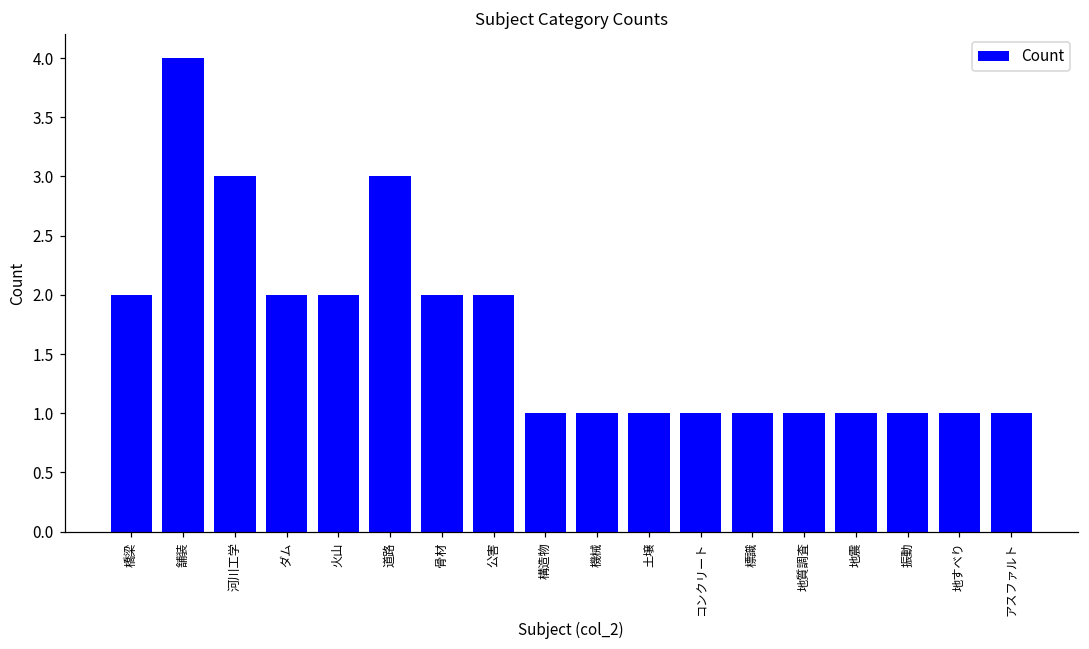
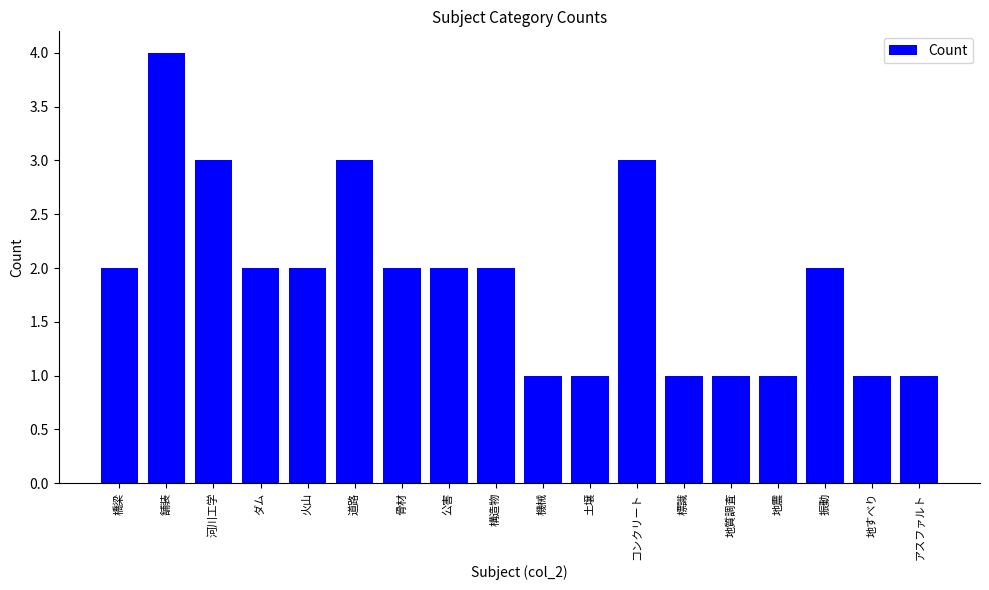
構造物: 1 -> 2
コンクリート: 1 -> 3
振動: 1 -> 2
